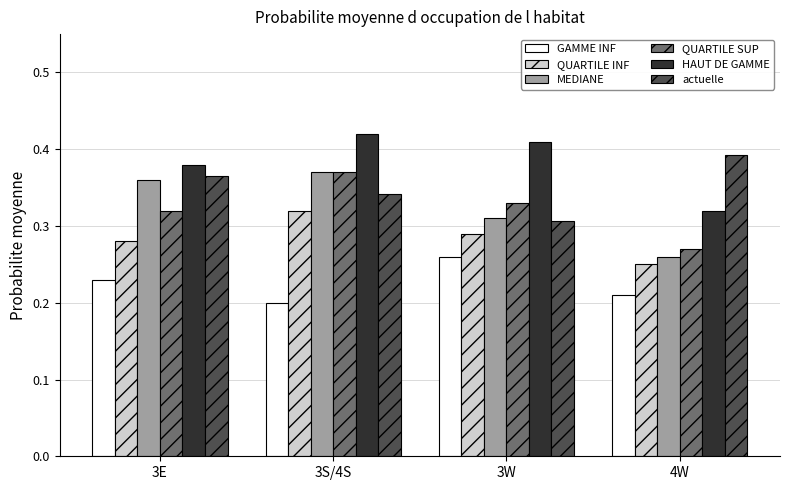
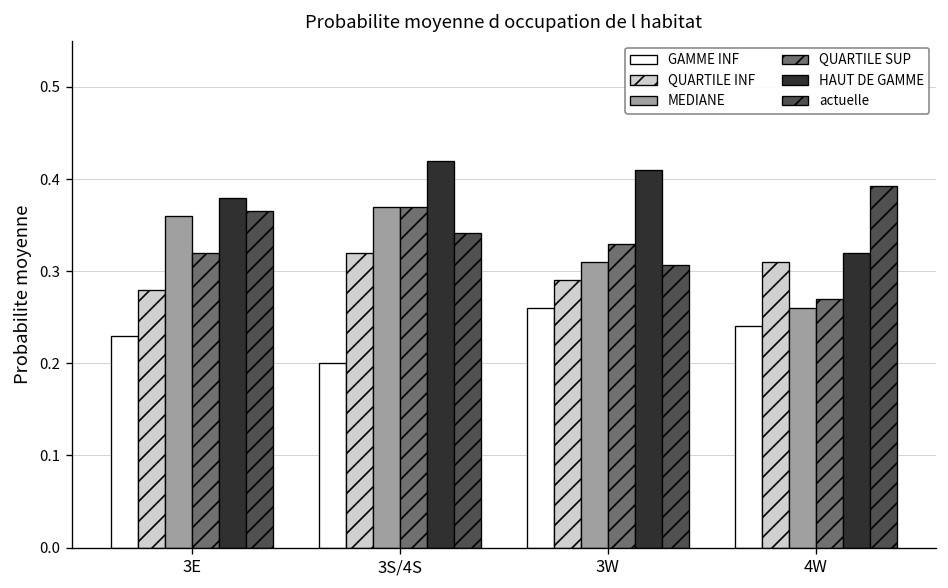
GAMME INF, 4W: 0.21 -> 0.24
QUARTILE INF, 4W: 0.25 -> 0.31
